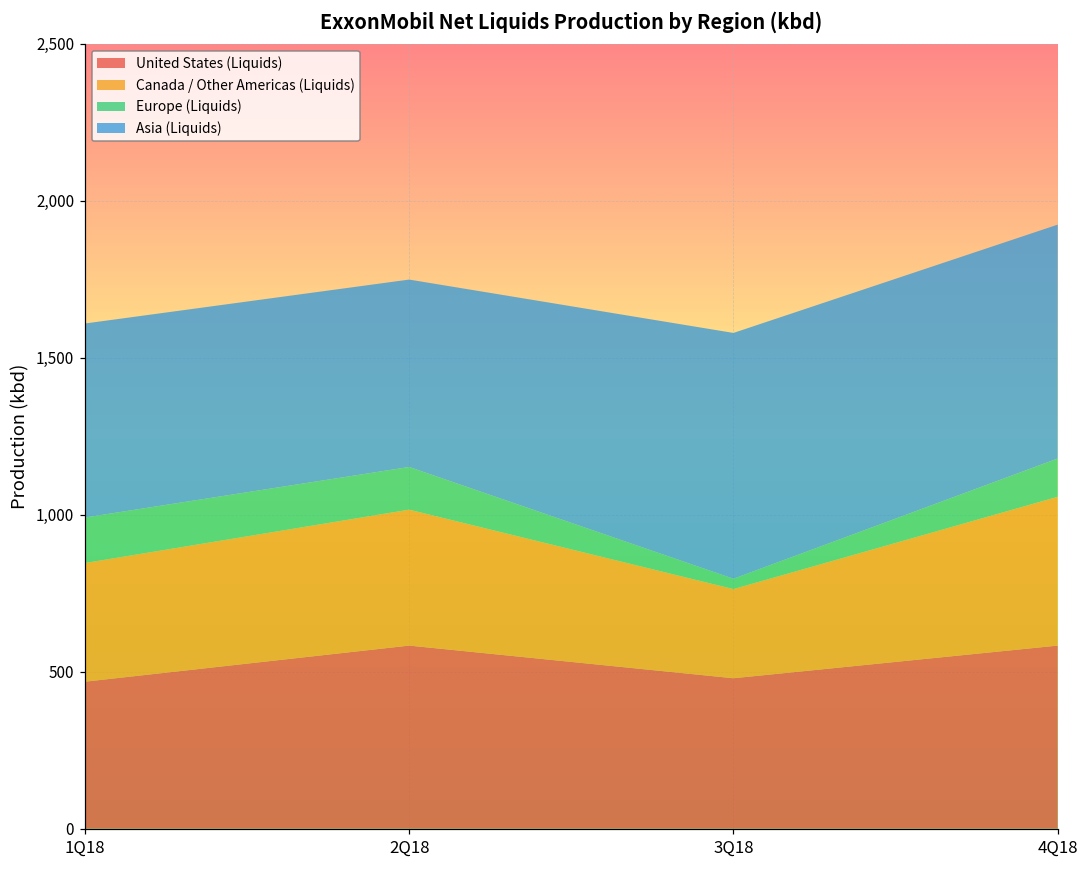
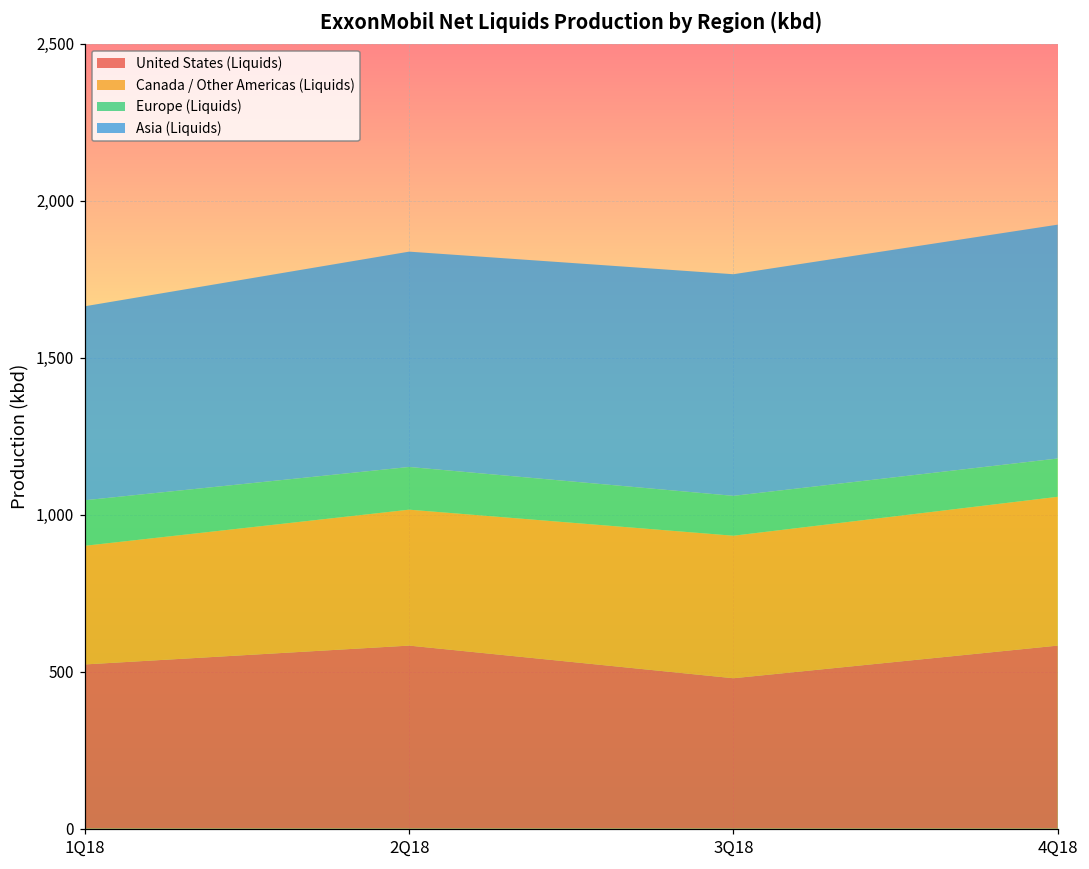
United States (Liquids), 1Q18: 470 -> 520
Asia (Liquids), 2Q18: 600 -> 690
Canada / Other Americas (Liquids), 3Q18: 280 -> 450
Europe (Liquids), 3Q18: 30 -> 130
Asia (Liquids), 3Q18: 780 -> 710
